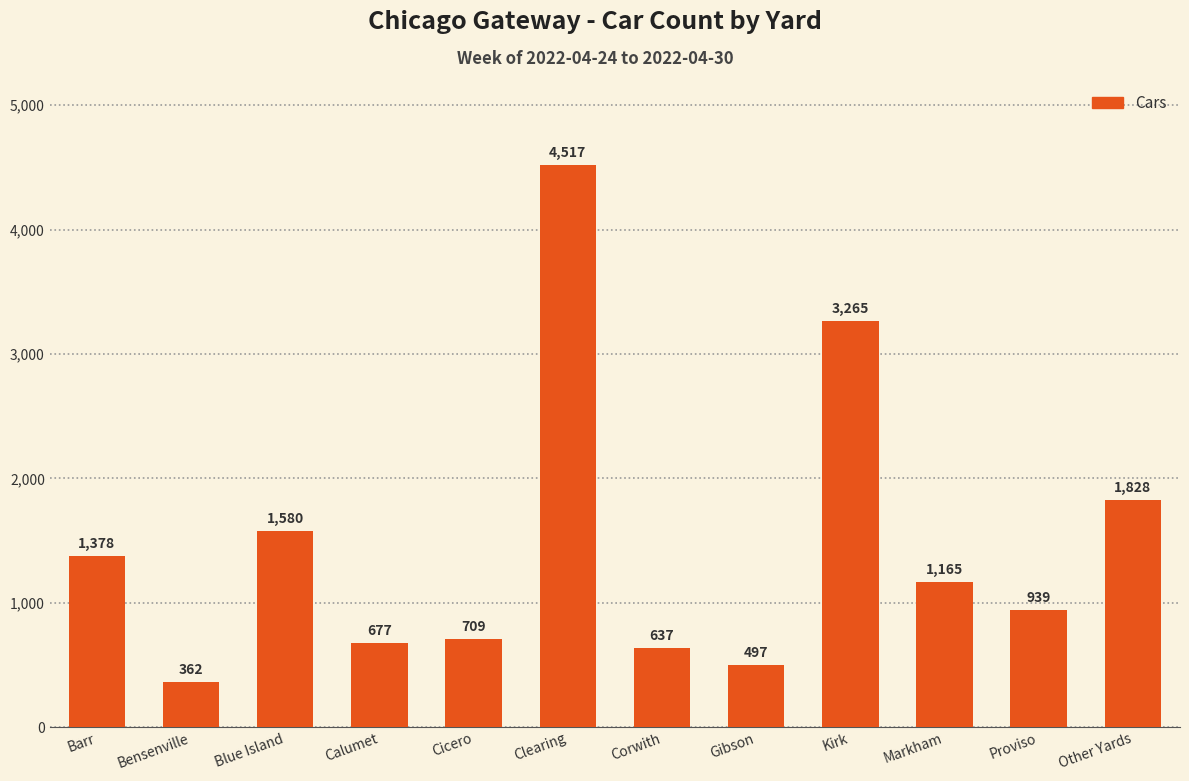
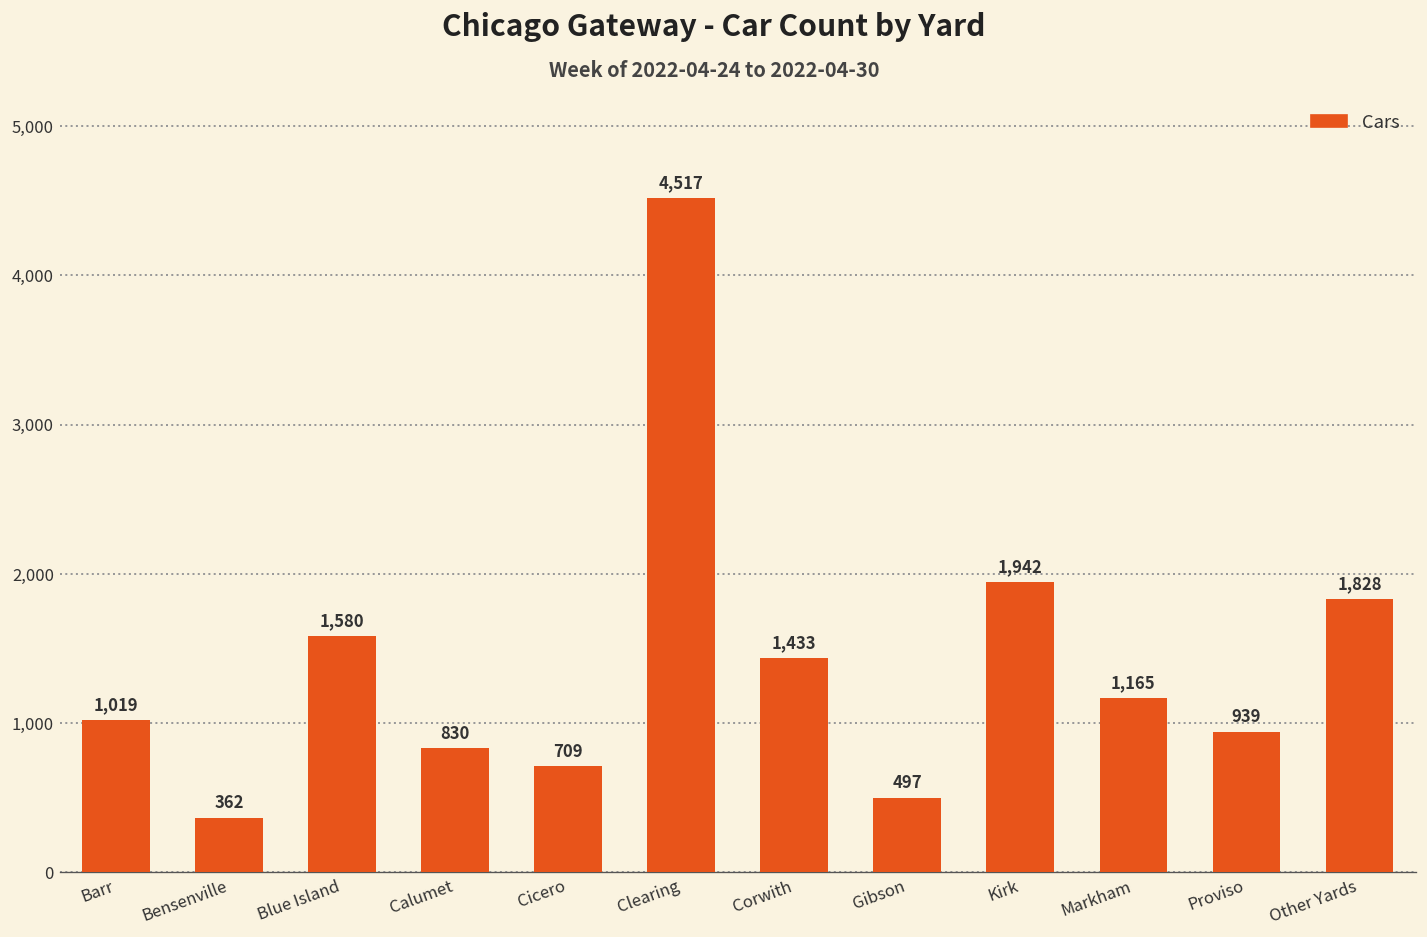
Barr: 1,378 -> 1,019
Calumet: 677 -> 830
Corwith: 637 -> 1,433
Kirk: 3,265 -> 1,942
